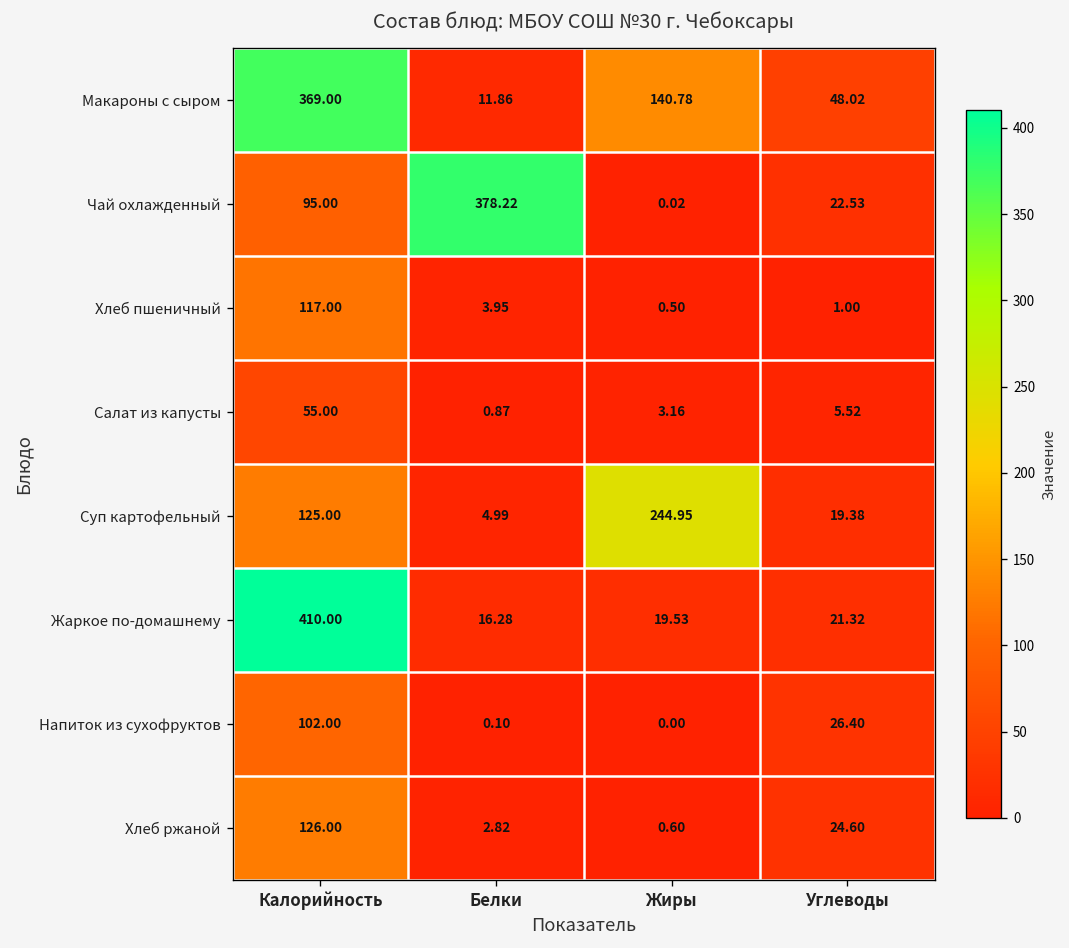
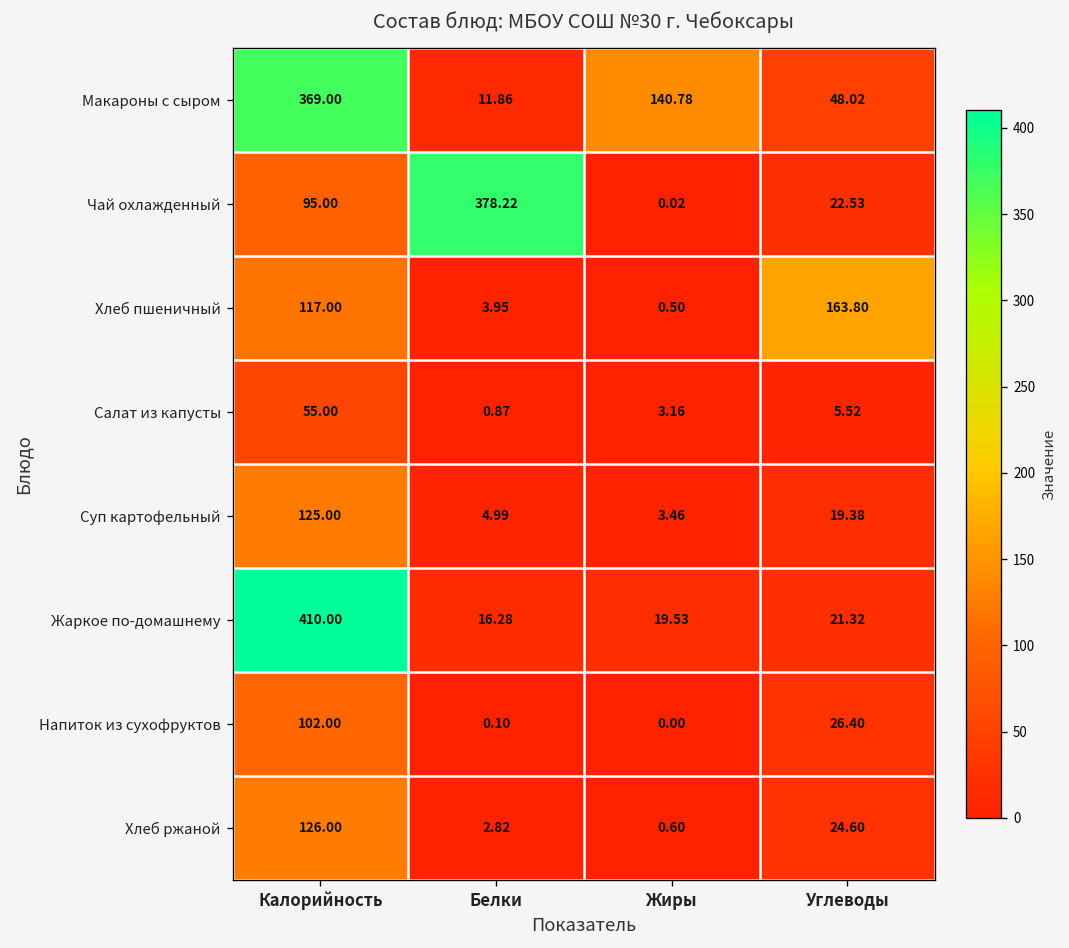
Хлеб пшеничный, Углеводы: 1.00 -> 163.80
Суп картофельный, Жиры: 244.95 -> 3.46
